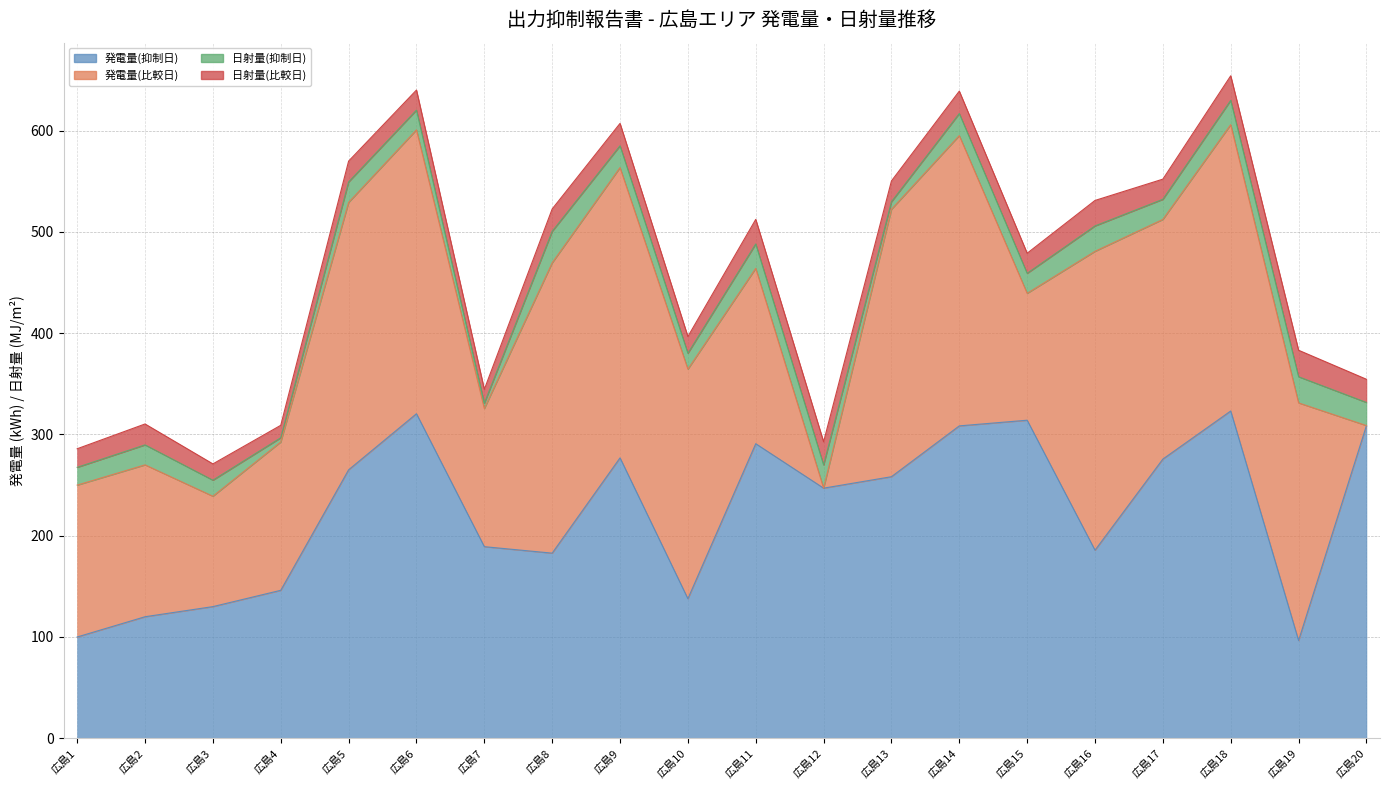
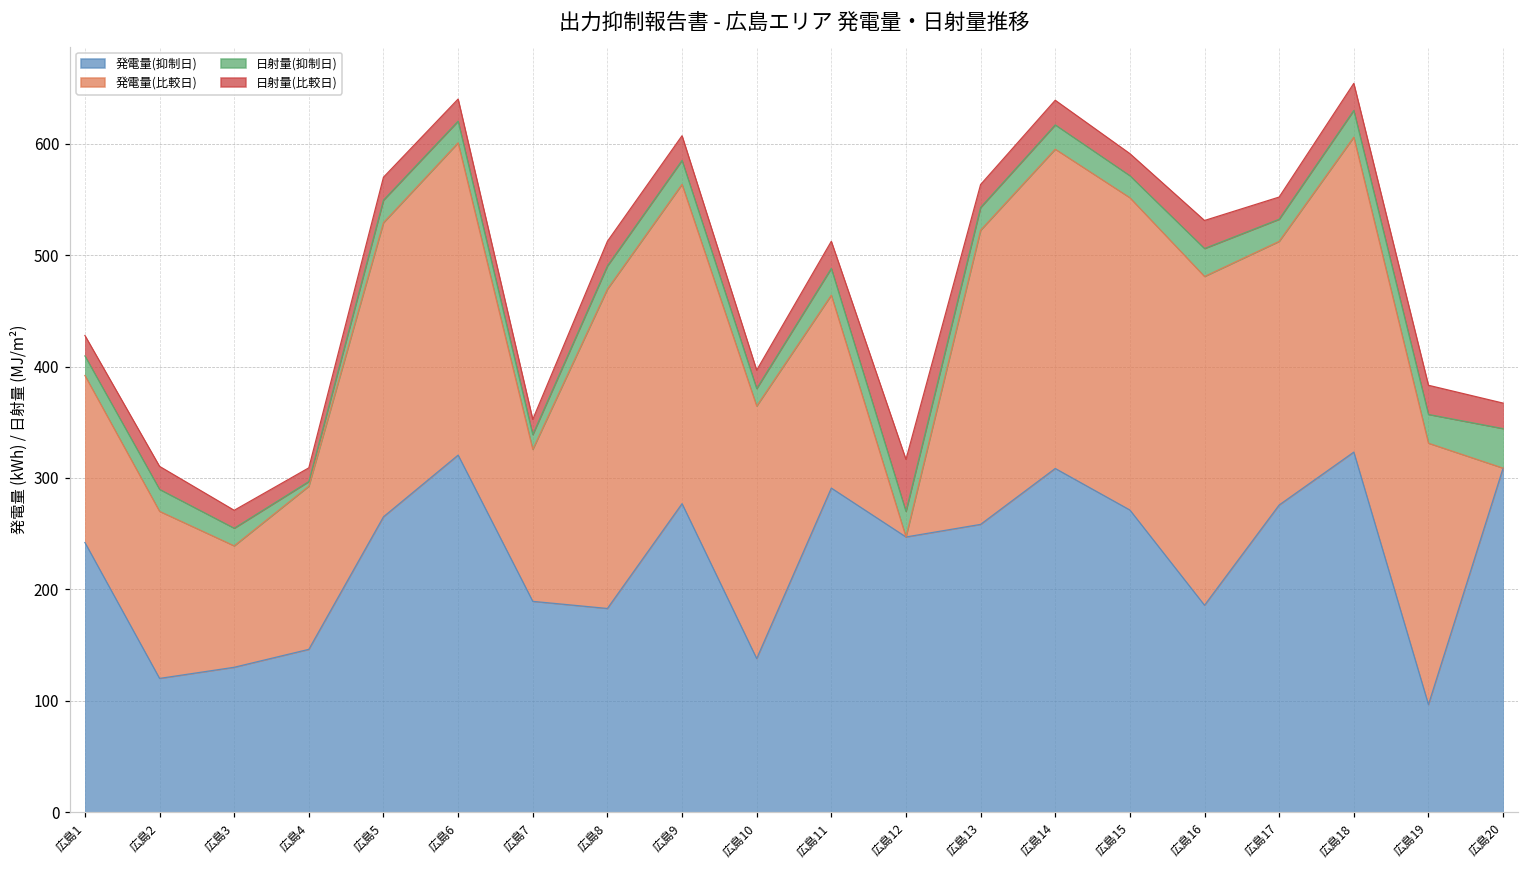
発電量(抑制日), 広島1: 100 -> 242
日射量(抑制日), 広島7: 5 -> 13
日射量(抑制日), 広島8: 31 -> 21
日射量(比較日), 広島12: 23 -> 47
日射量(抑制日), 広島13: 7 -> 20
発電量(抑制日), 広島15: 314 -> 271
発電量(比較日), 広島15: 125 -> 280
日射量(抑制日), 広島20: 23 -> 35
